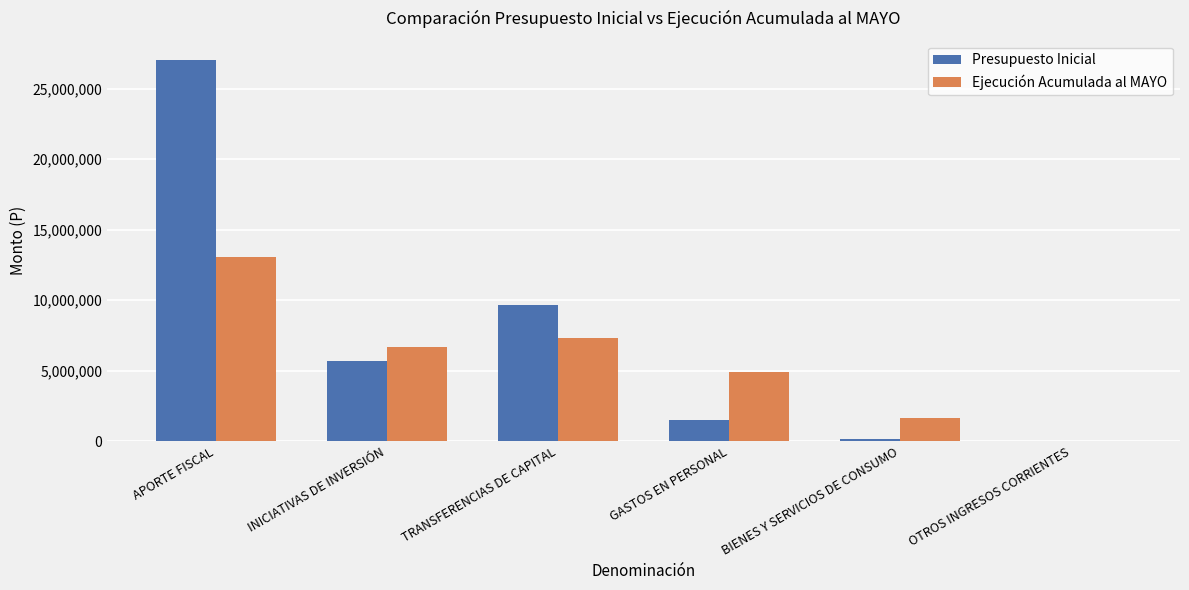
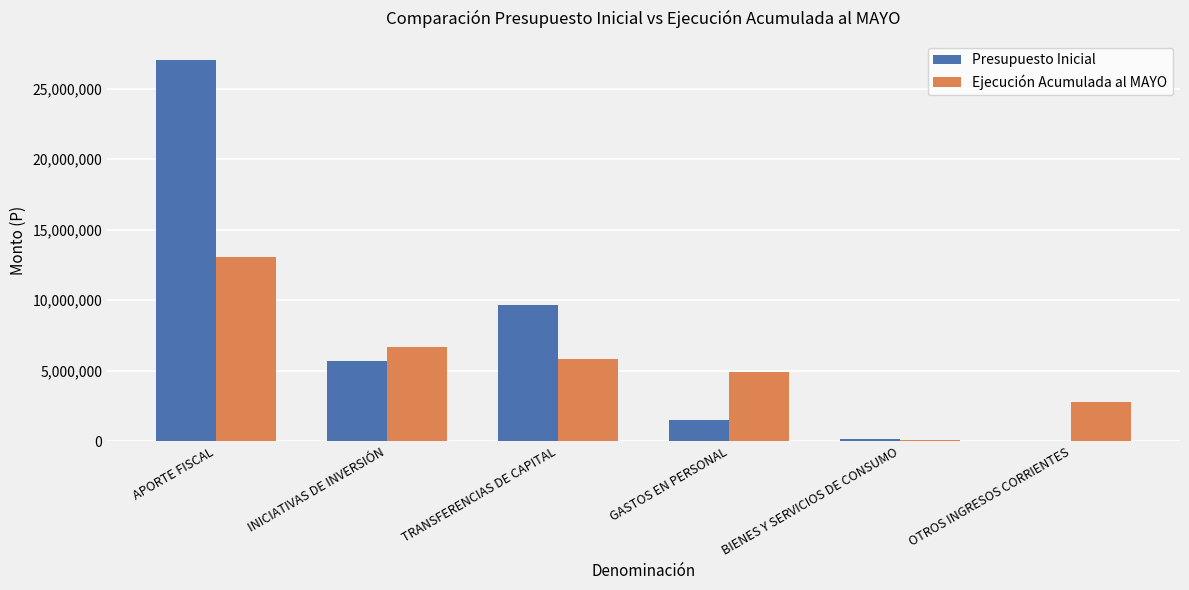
Ejecución Acumulada al MAYO, TRANSFERENCIAS DE CAPITAL: 7,300,000 -> 5,900,000
Ejecución Acumulada al MAYO, BIENES Y SERVICIOS DE CONSUMO: 1,600,000 -> 100,000
Ejecución Acumulada al MAYO, OTROS INGRESOS CORRIENTES: 0 -> 2,800,000
